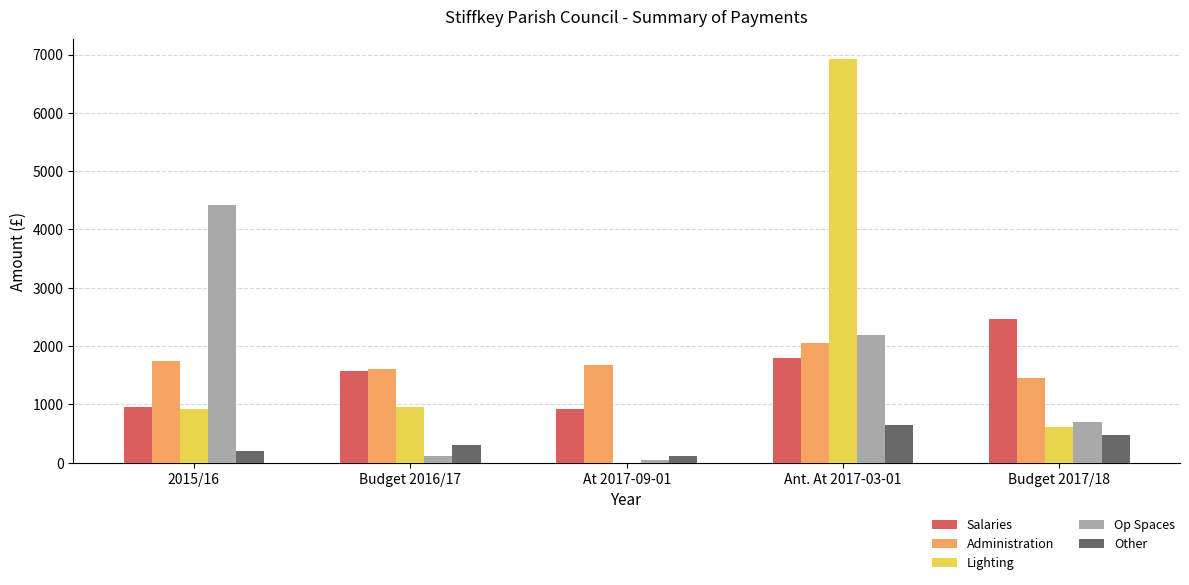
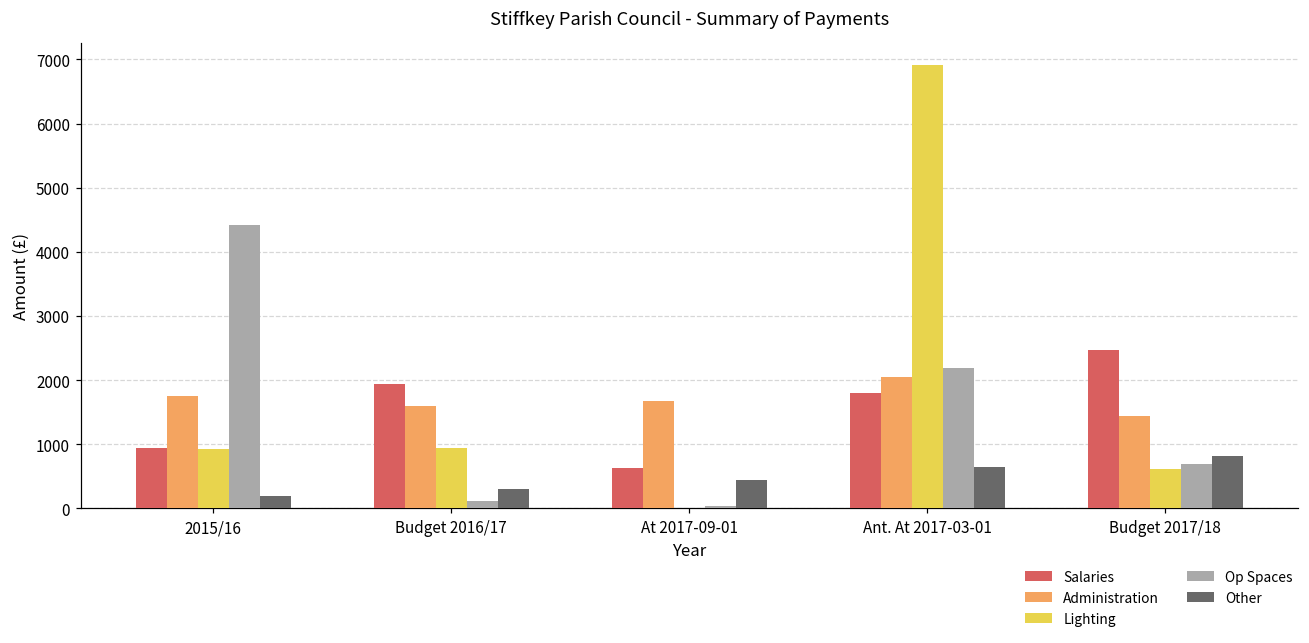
Salaries, Budget 2016/17: 1600 -> 1900
Salaries, At 2017-09-01: 900 -> 600
Other, At 2017-09-01: 100 -> 400
Other, Budget 2017/18: 500 -> 800
